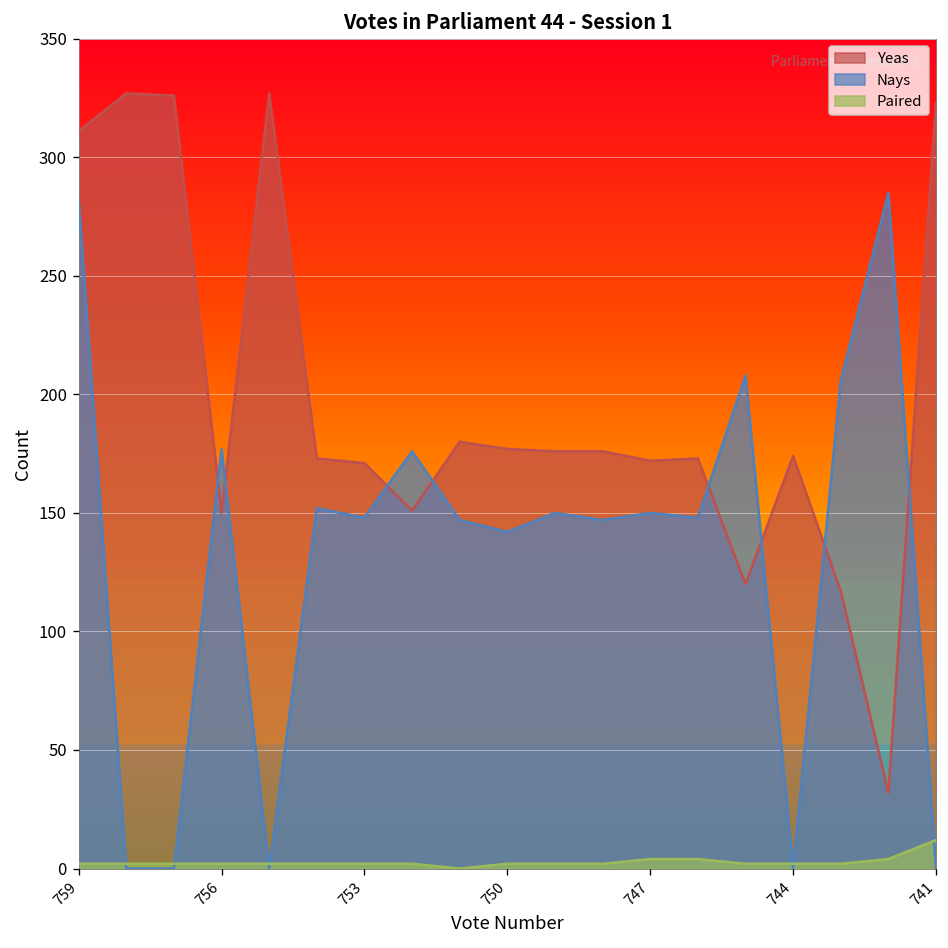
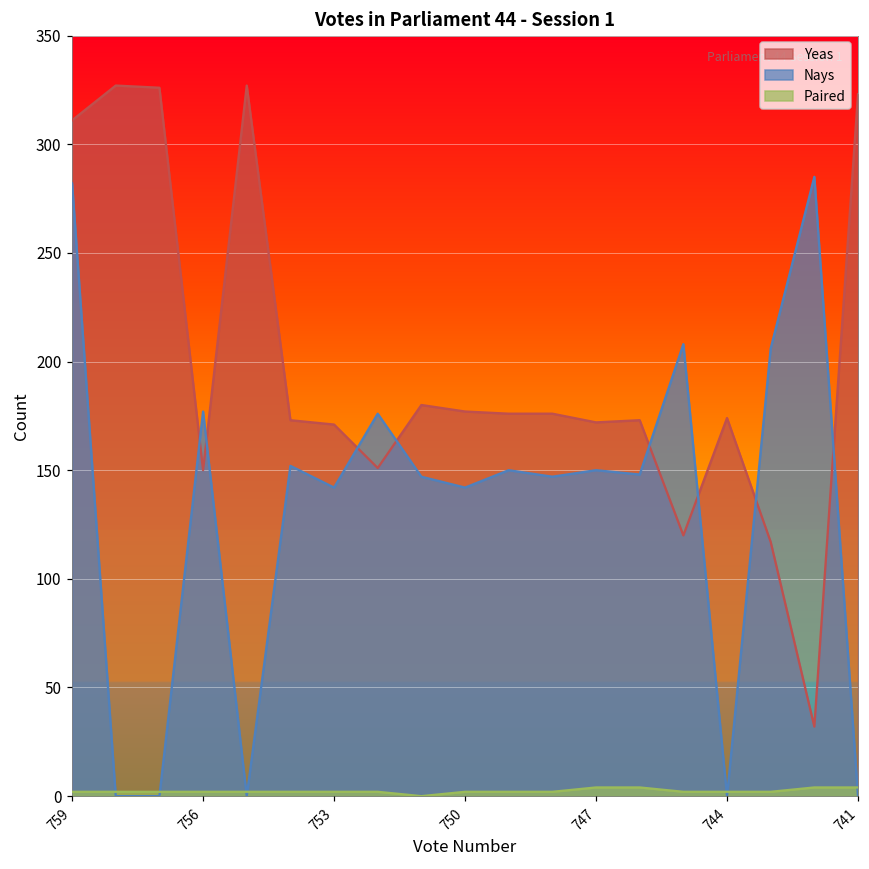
Nays, 753: 148 -> 142
Paired, 741: 12 -> 4
